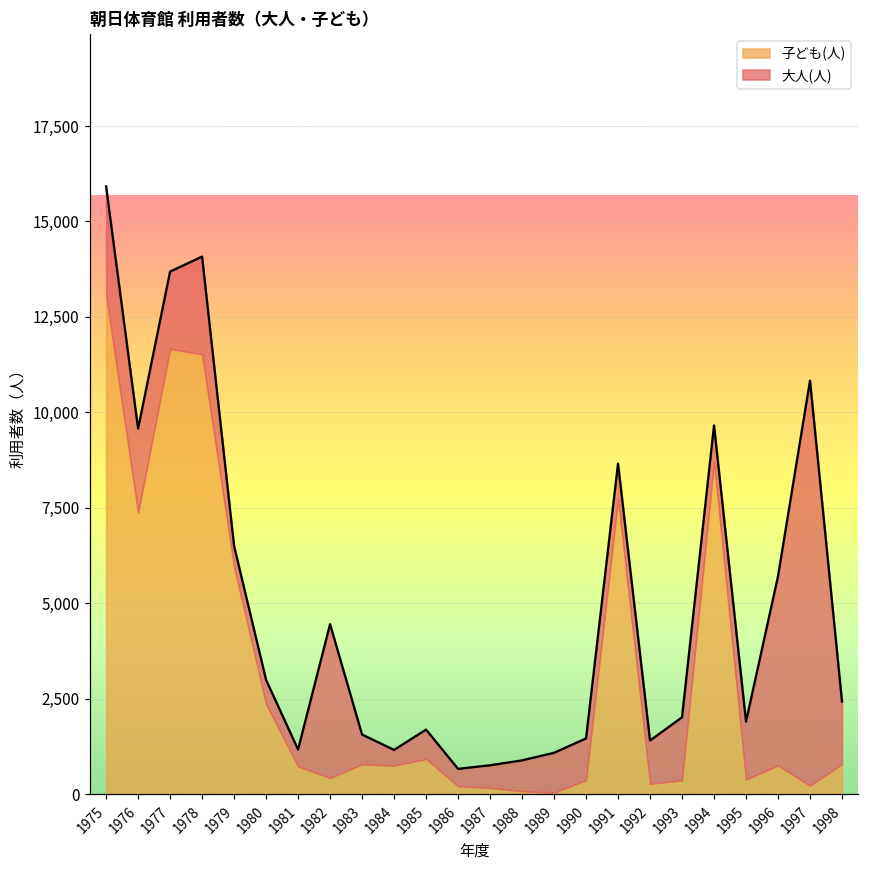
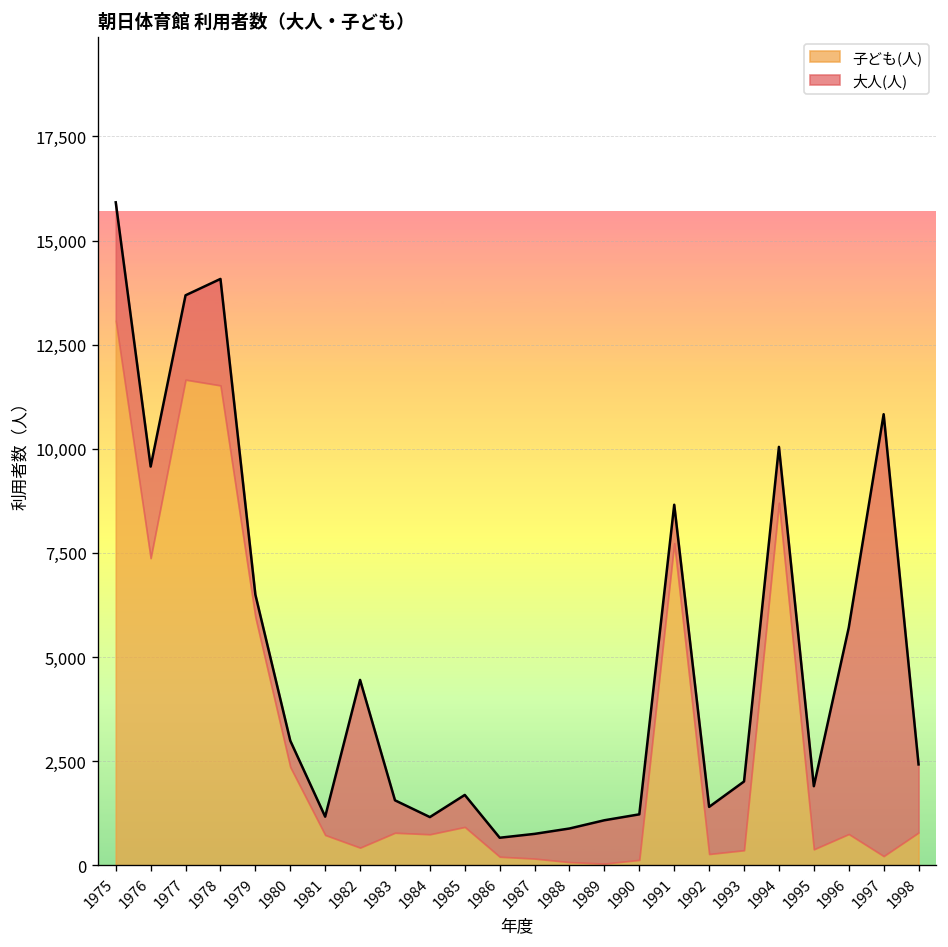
子ども(人), 1990: 400 -> 100
大人(人), 1994: 1,000 -> 1,300
